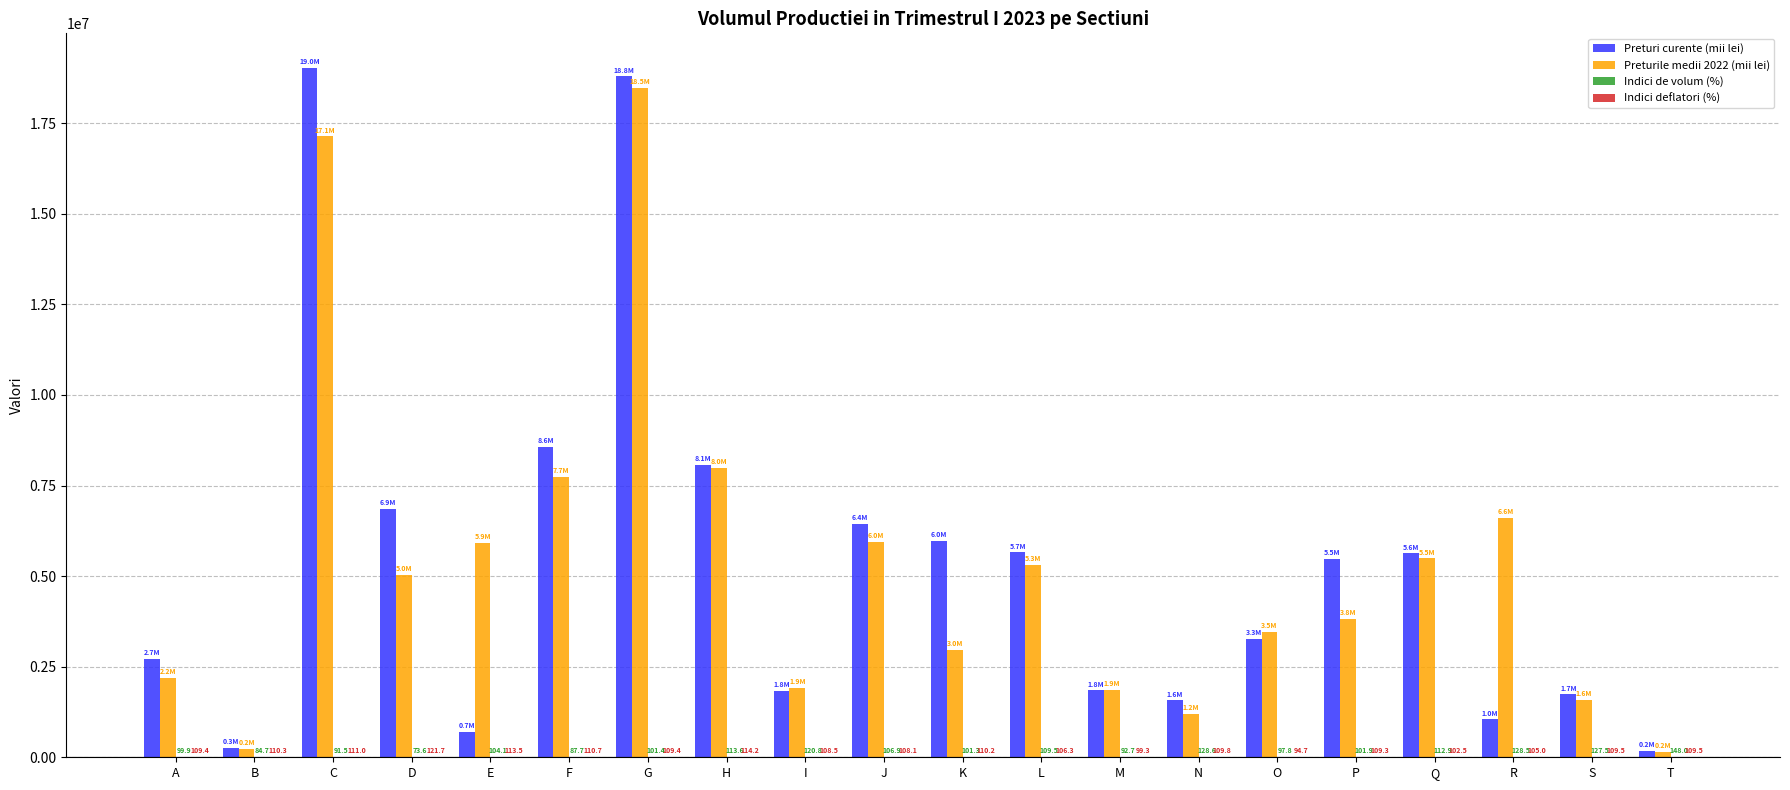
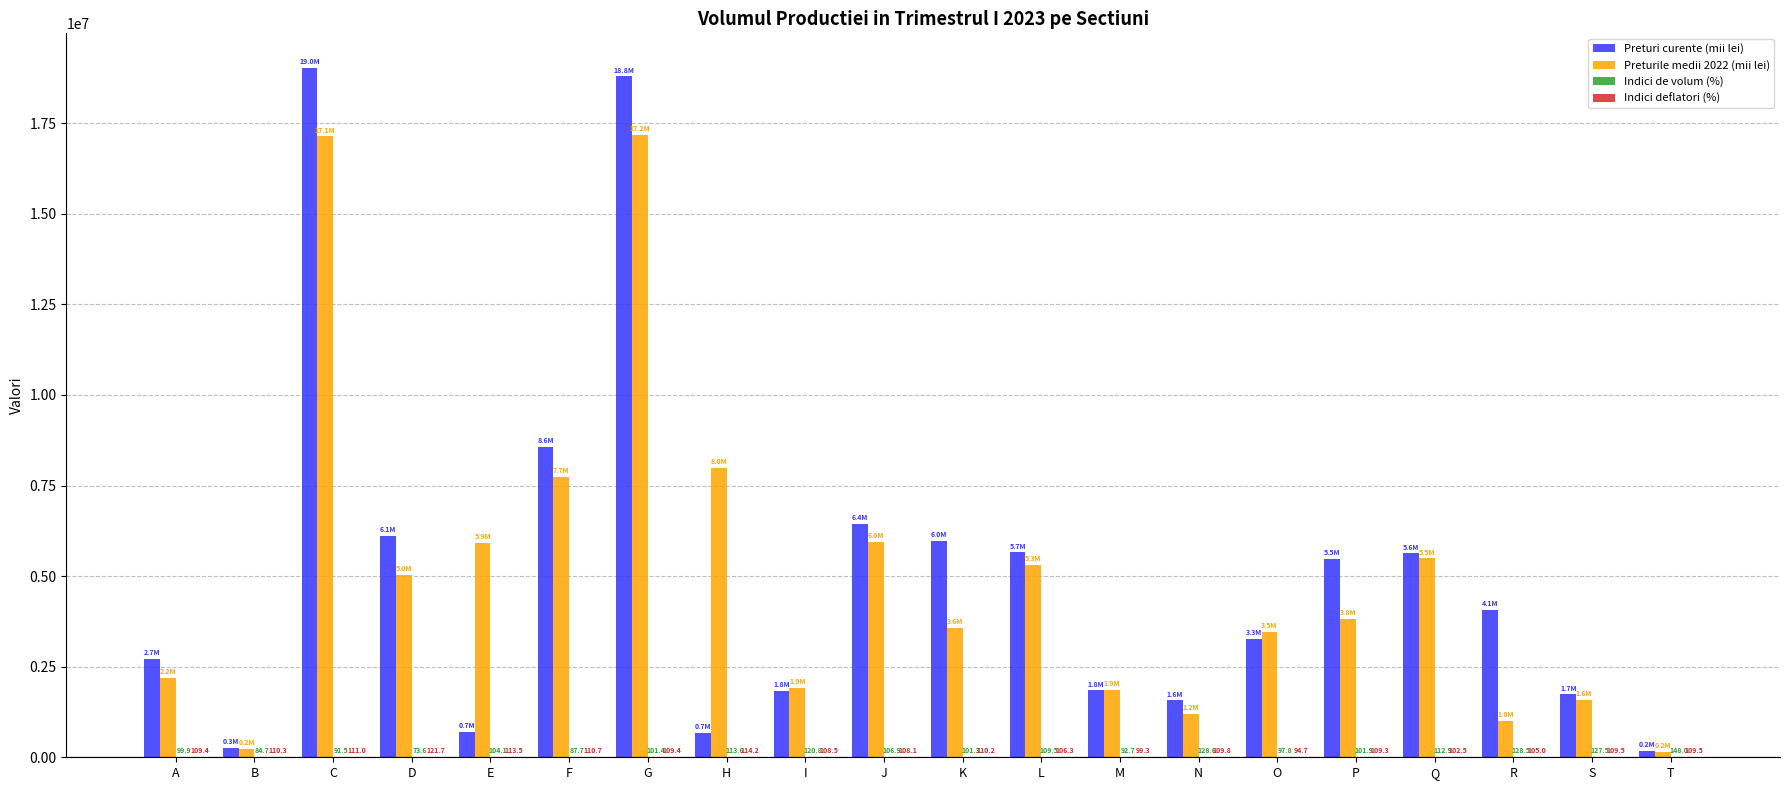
Preturi curente (mii lei), D: 6.9M -> 6.1M
Preturile medii 2022 (mii lei), G: 18.5M -> 17.2M
Preturi curente (mii lei), H: 8.1M -> 0.7M
Preturile medii 2022 (mii lei), K: 3.0M -> 3.6M
Preturi curente (mii lei), R: 1.0M -> 4.1M
Preturile medii 2022 (mii lei), R: 6.6M -> 1.0M
